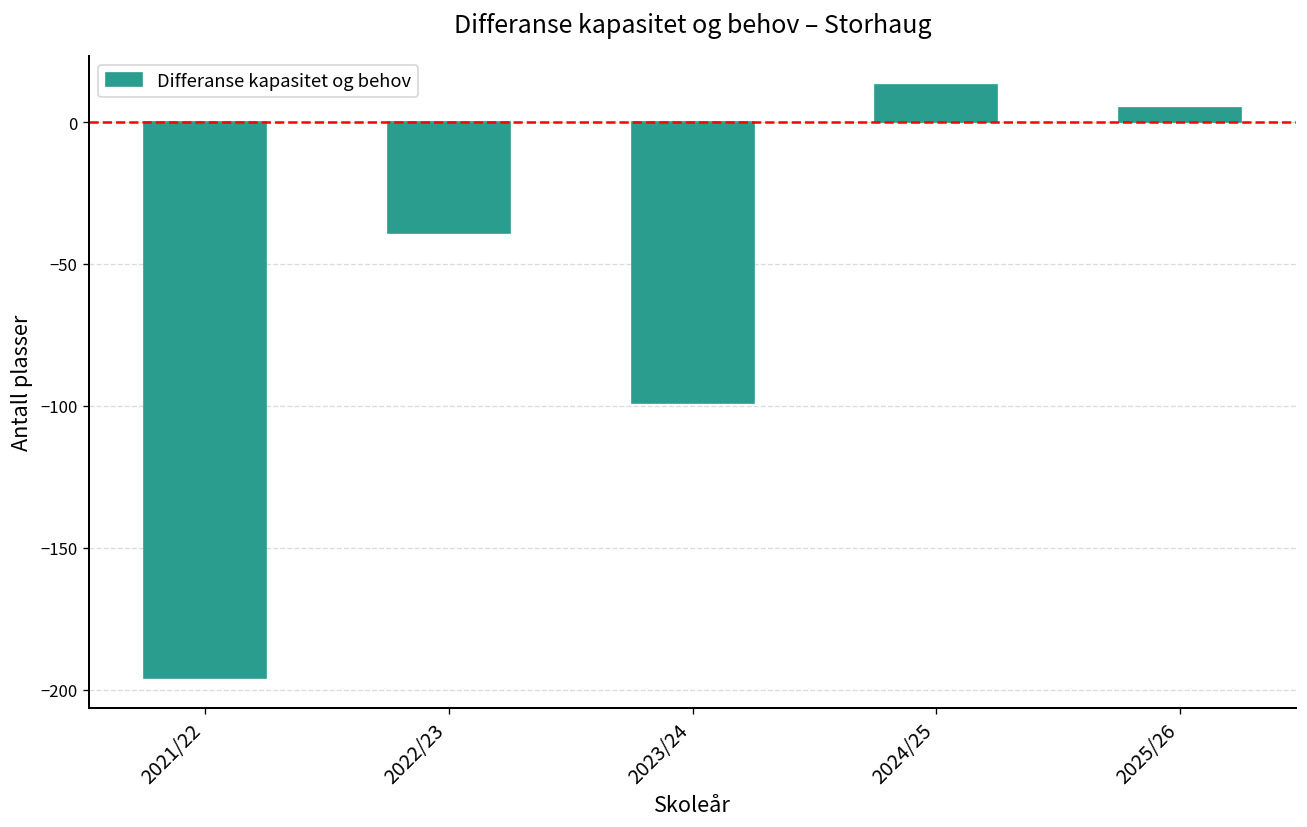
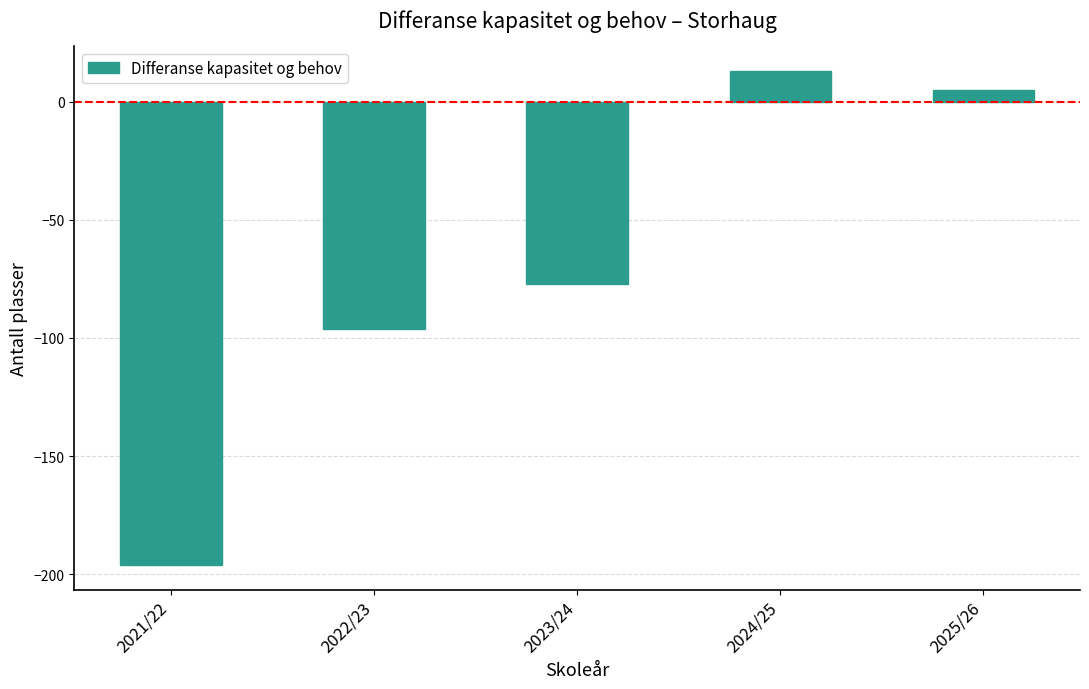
2022/23: -39 -> -96
2023/24: -99 -> -77
